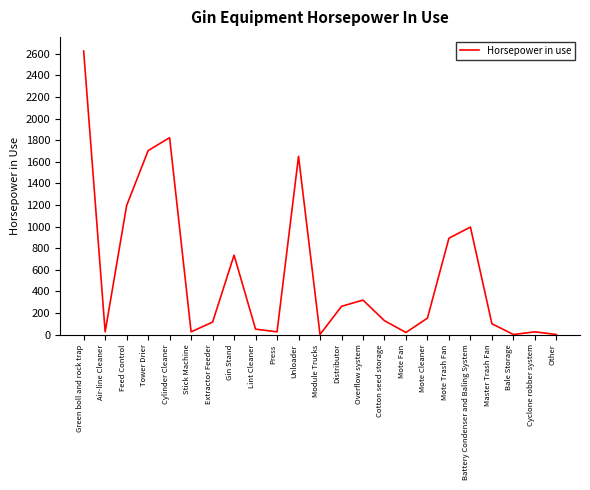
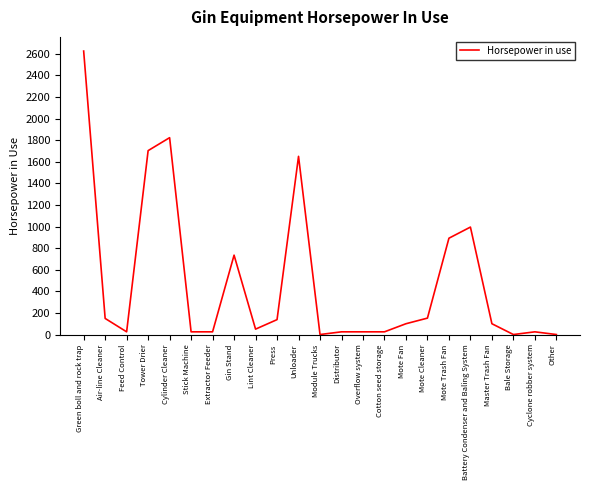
Air-line Cleaner: 30 -> 150
Feed Control: 1190 -> 30
Extractor Feeder: 120 -> 30
Press: 30 -> 140
Distributor: 260 -> 30
Overflow system: 320 -> 30
Cotton seed storage: 130 -> 30
Mote Fan: 20 -> 100
